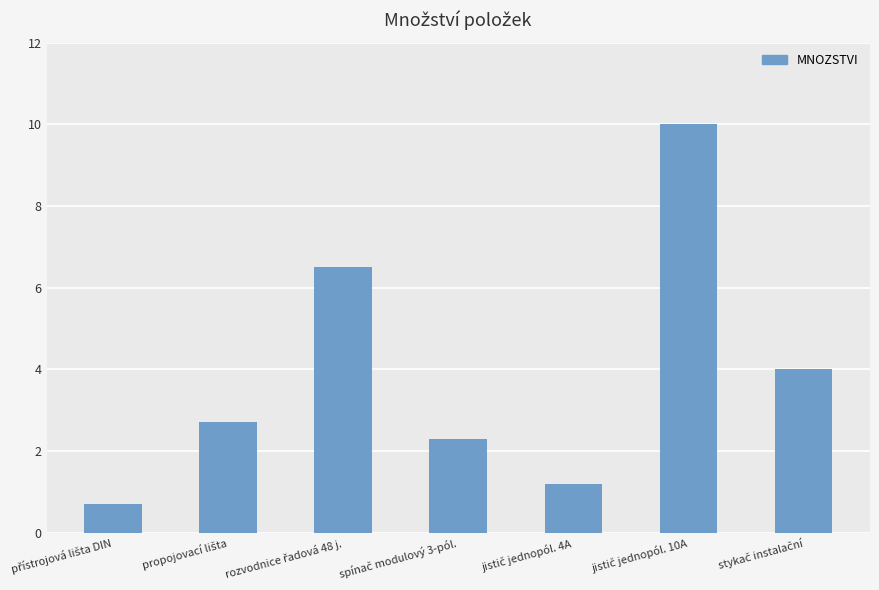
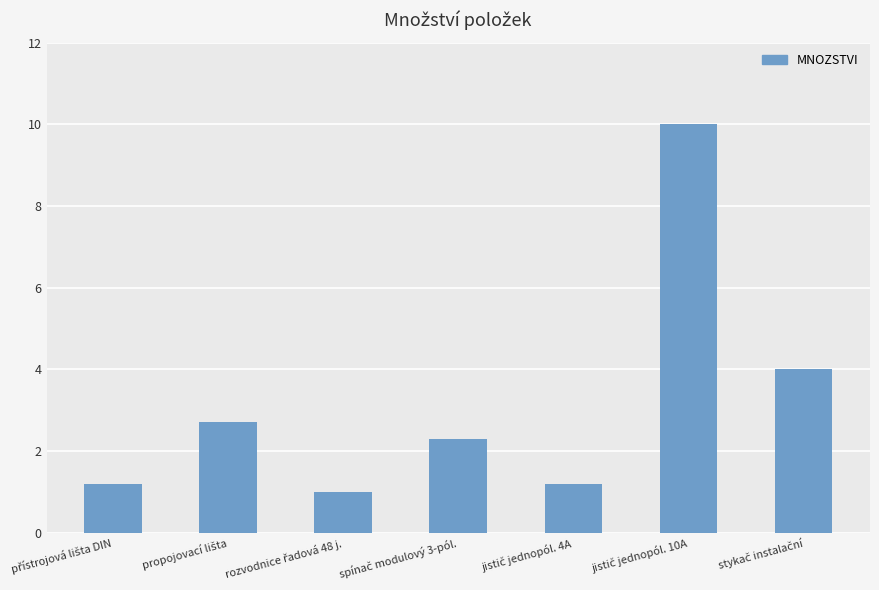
přístrojová lišta DIN: 0.7 -> 1.2
rozvodnice řadová 48 j.: 6.5 -> 1.0
